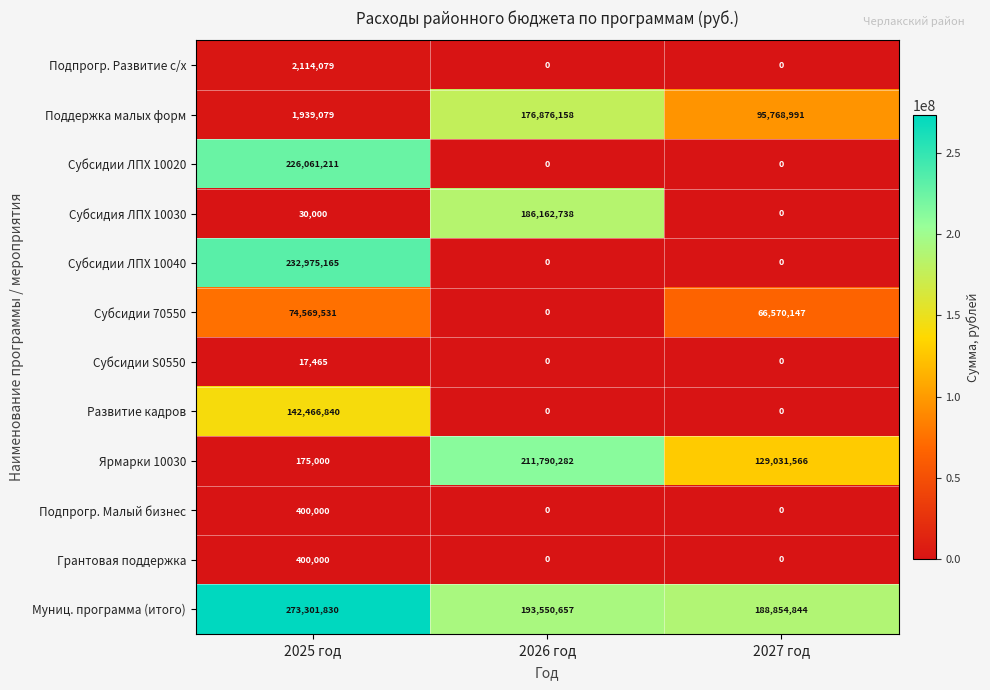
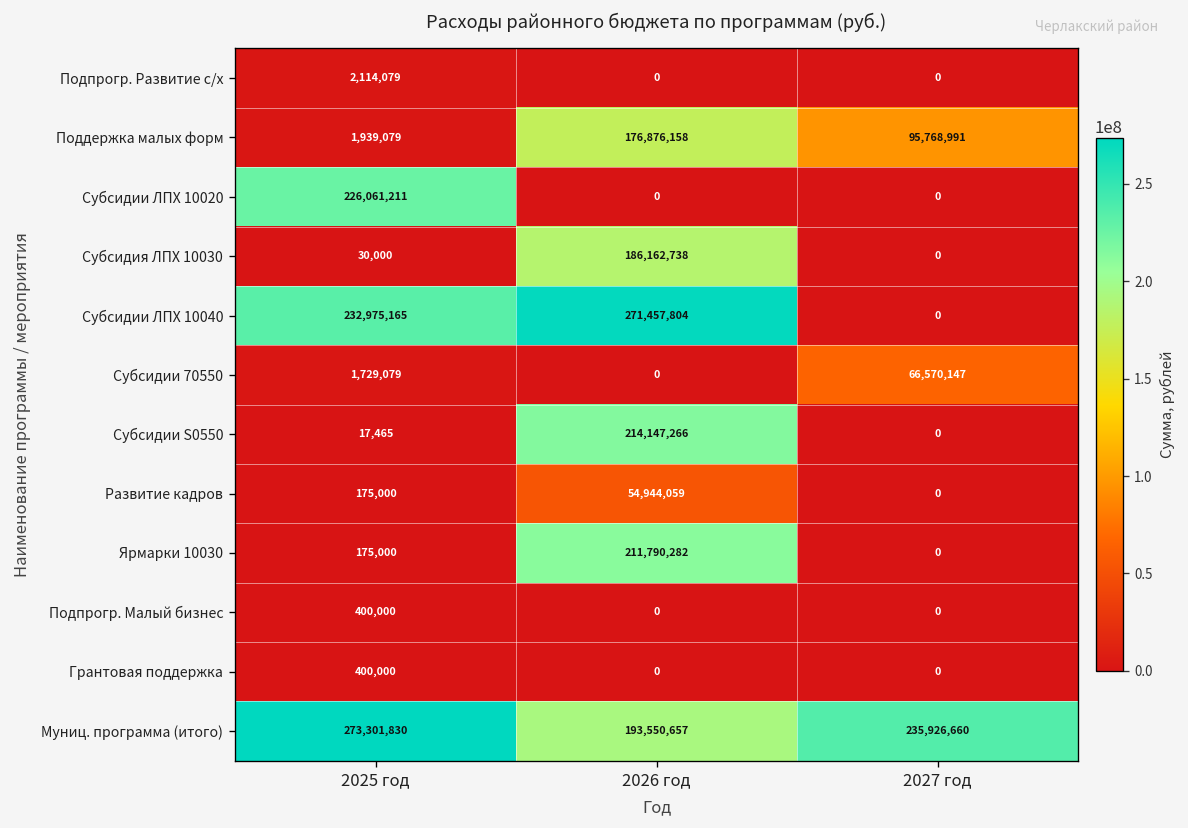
Субсидии ЛПХ 10040, 2026 год: 0 -> 271,457,804
Субсидии 70550, 2025 год: 74,569,531 -> 1,729,079
Субсидии S0550, 2026 год: 0 -> 214,147,266
Развитие кадров, 2025 год: 142,466,840 -> 175,000
Развитие кадров, 2026 год: 0 -> 54,944,059
Ярмарки 10030, 2027 год: 129,031,566 -> 0
Муниц. программа (итого), 2027 год: 188,854,844 -> 235,926,660
